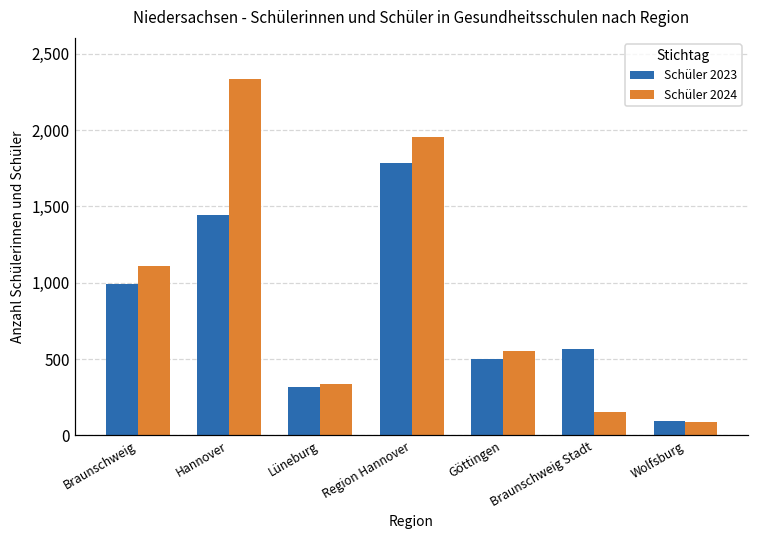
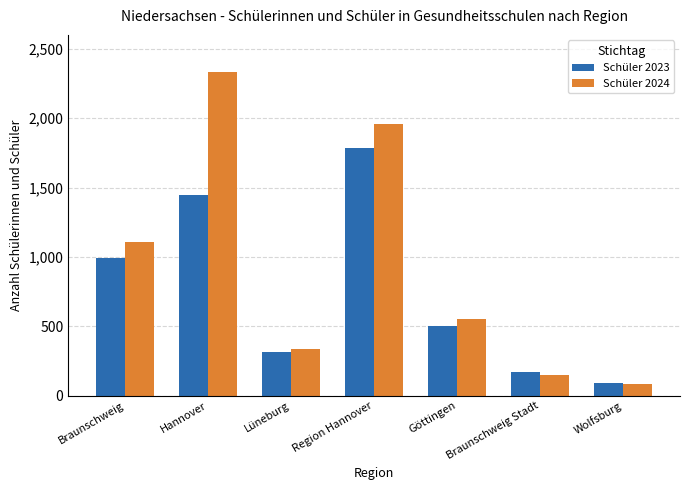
Schüler 2023, Braunschweig Stadt: 570 -> 170
